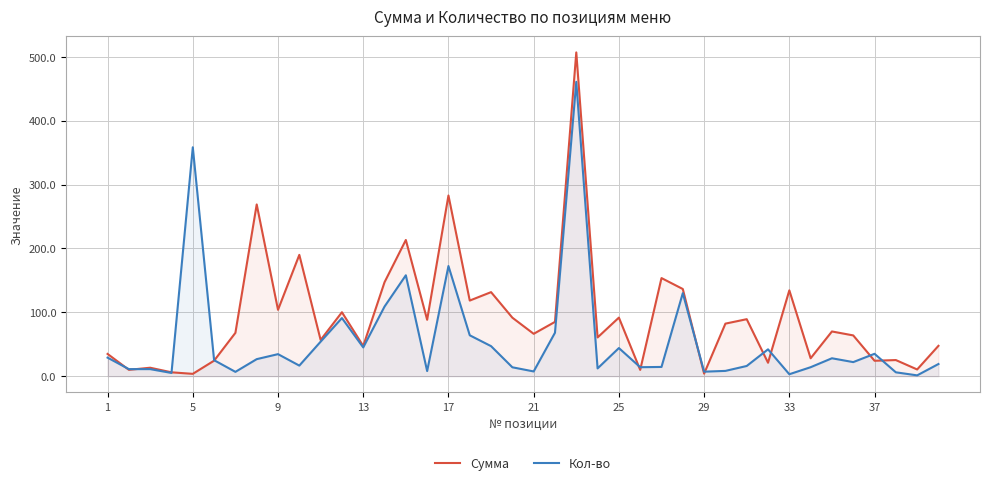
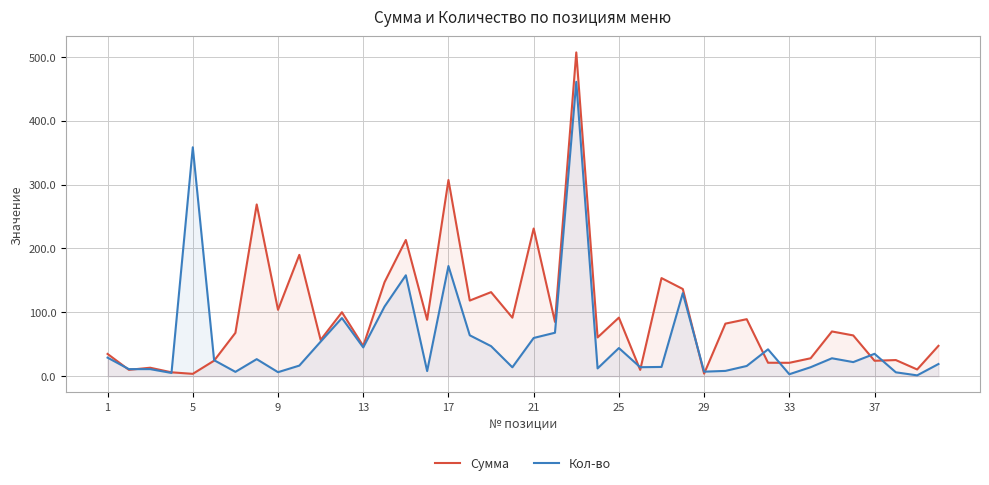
Кол-во, 9: 30 -> 10
Сумма, 17: 280 -> 310
Сумма, 21: 70 -> 230
Кол-во, 21: 10 -> 60
Сумма, 33: 130 -> 20
